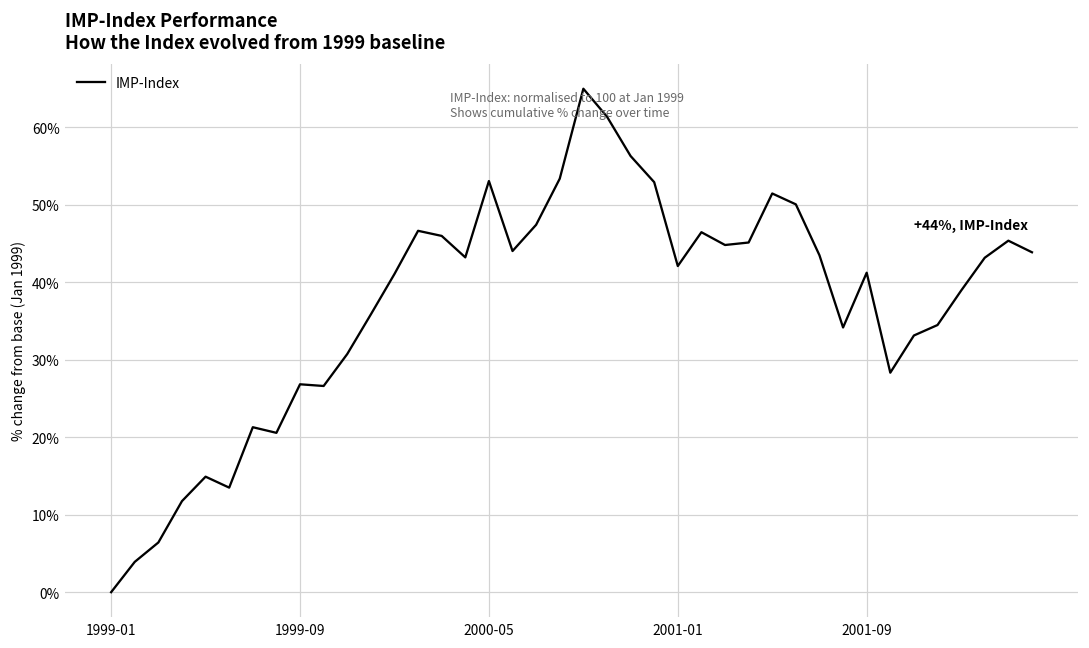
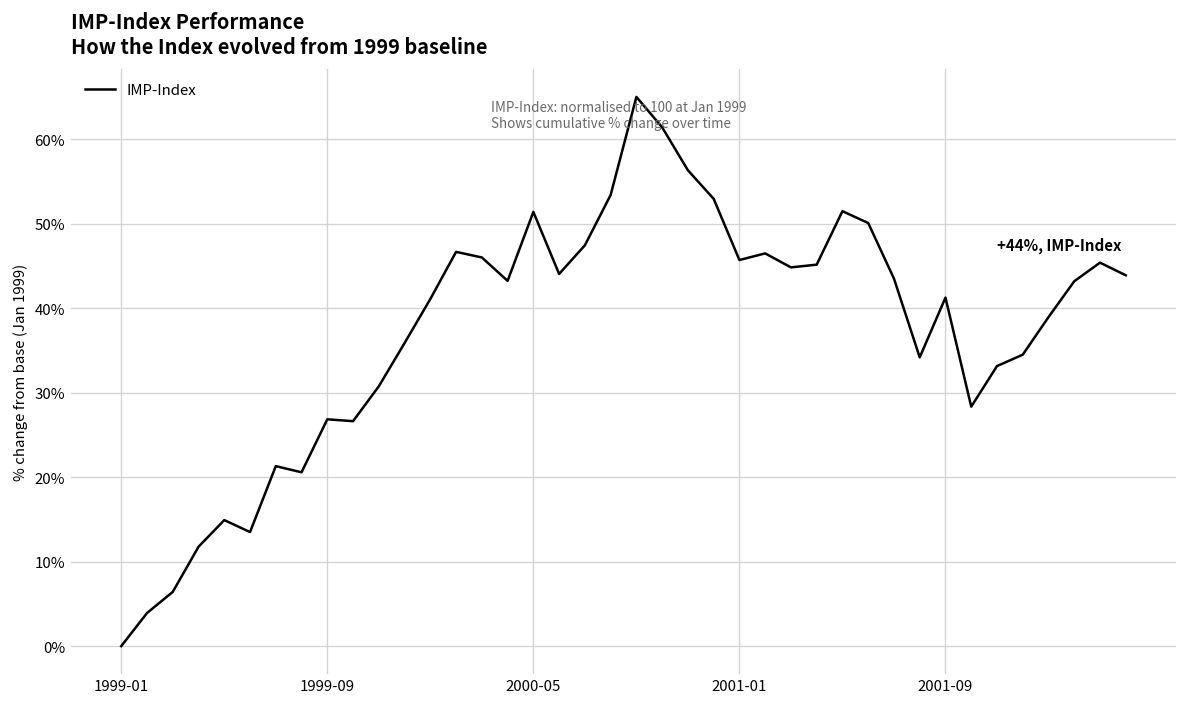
2000-05: 53% -> 51%
2001-01: 42% -> 46%
